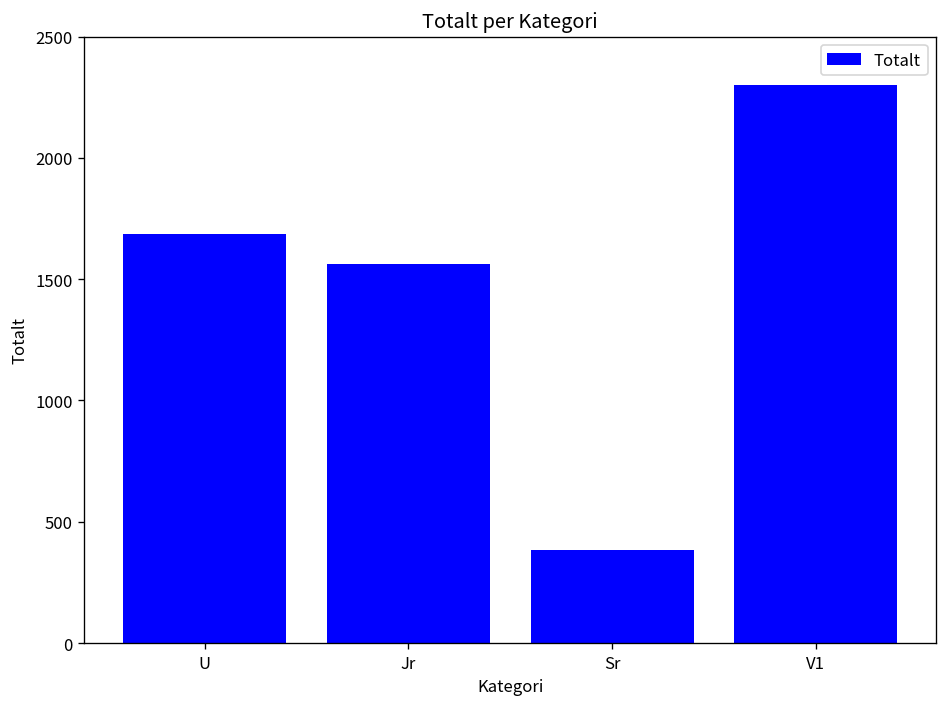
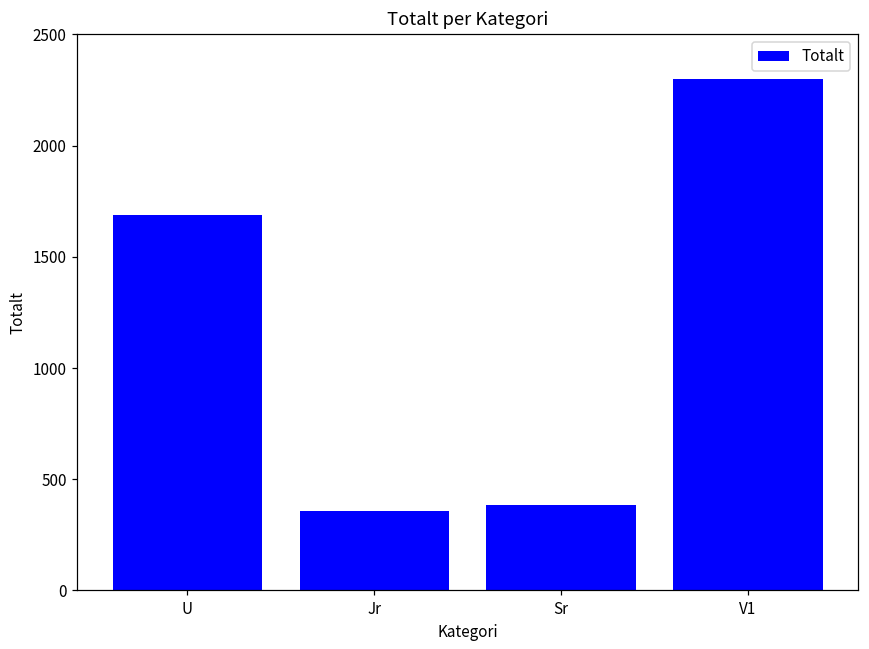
Jr: 1560 -> 360
